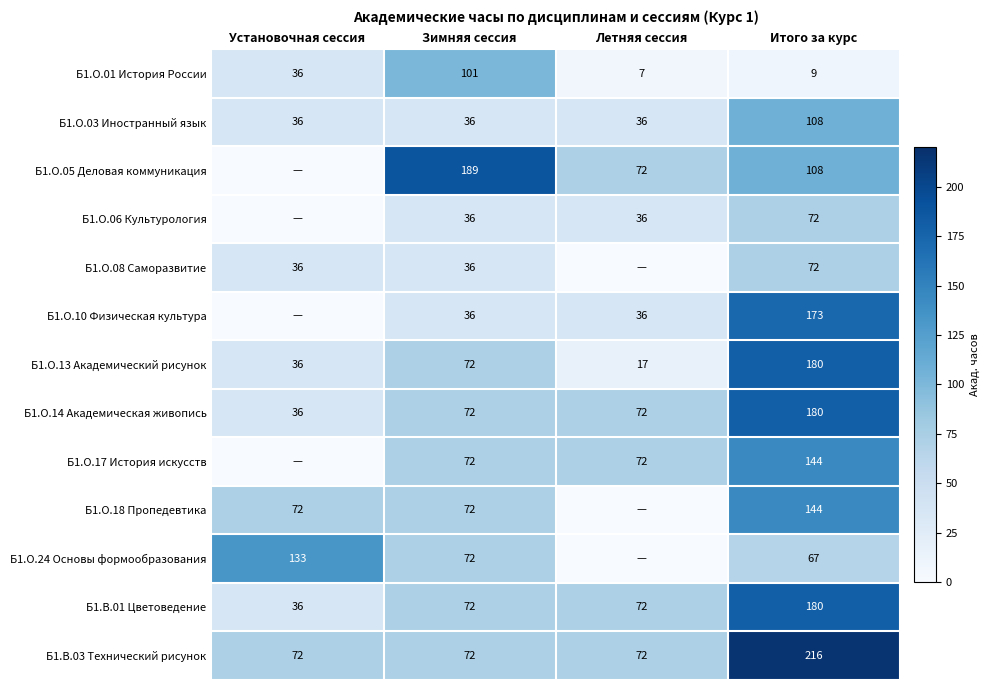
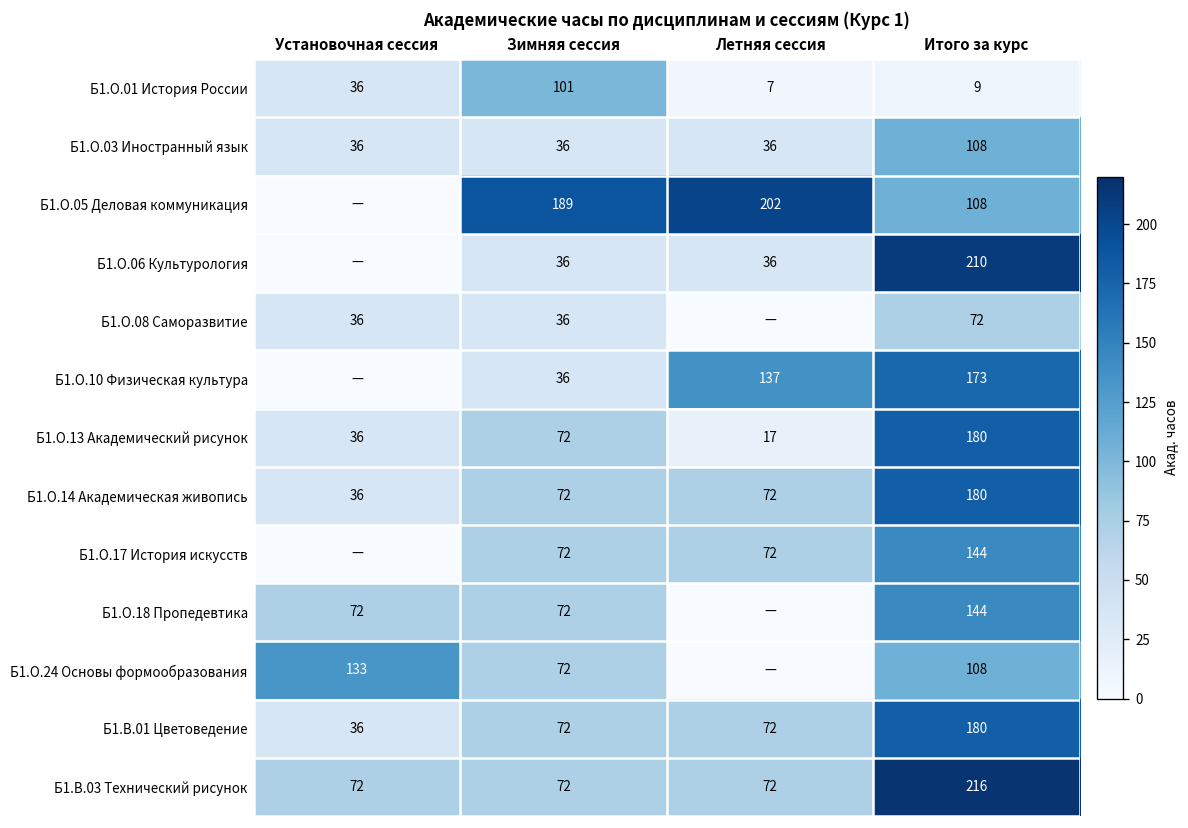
Б1.О.05 Деловая коммуникация, Летняя сессия: 72 -> 202
Б1.О.06 Культурология, Итого за курс: 72 -> 210
Б1.О.10 Физическая культура, Летняя сессия: 36 -> 137
Б1.О.24 Основы формообразования, Итого за курс: 67 -> 108
